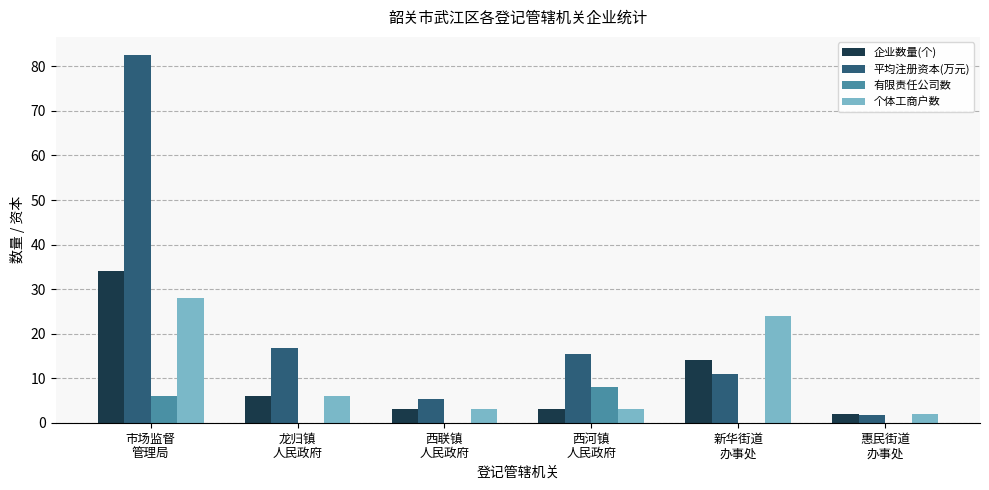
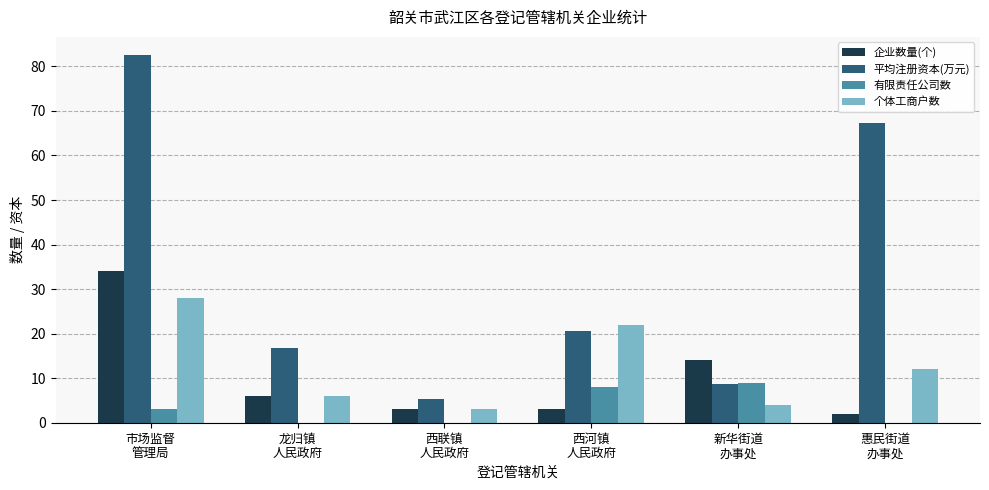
有限责任公司数, 市场监督 管理局: 6 -> 3
平均注册资本(万元), 西河镇 人民政府: 16 -> 21
个体工商户数, 西河镇 人民政府: 3 -> 22
平均注册资本(万元), 新华街道 办事处: 11 -> 9
有限责任公司数, 新华街道 办事处: 0 -> 9
个体工商户数, 新华街道 办事处: 24 -> 4
平均注册资本(万元), 惠民街道 办事处: 2 -> 67
个体工商户数, 惠民街道 办事处: 2 -> 12
